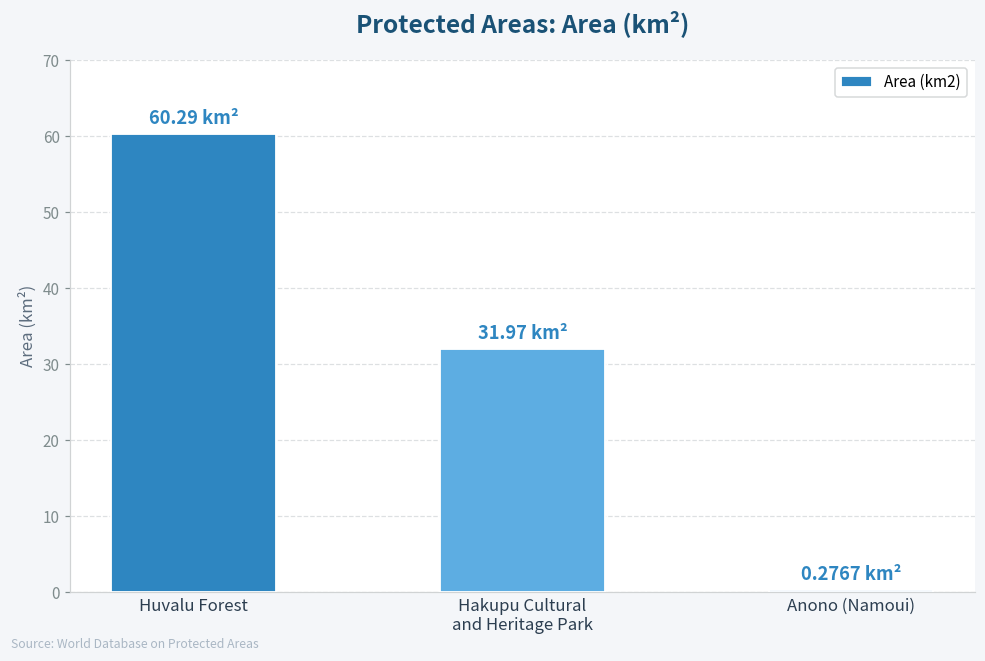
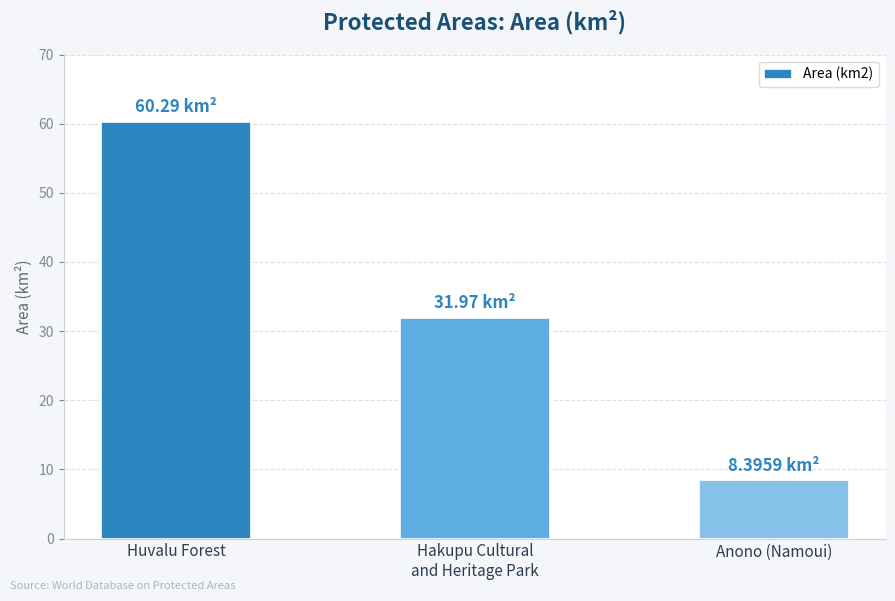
Anono (Namoui): 0.2767 -> 8.3959
